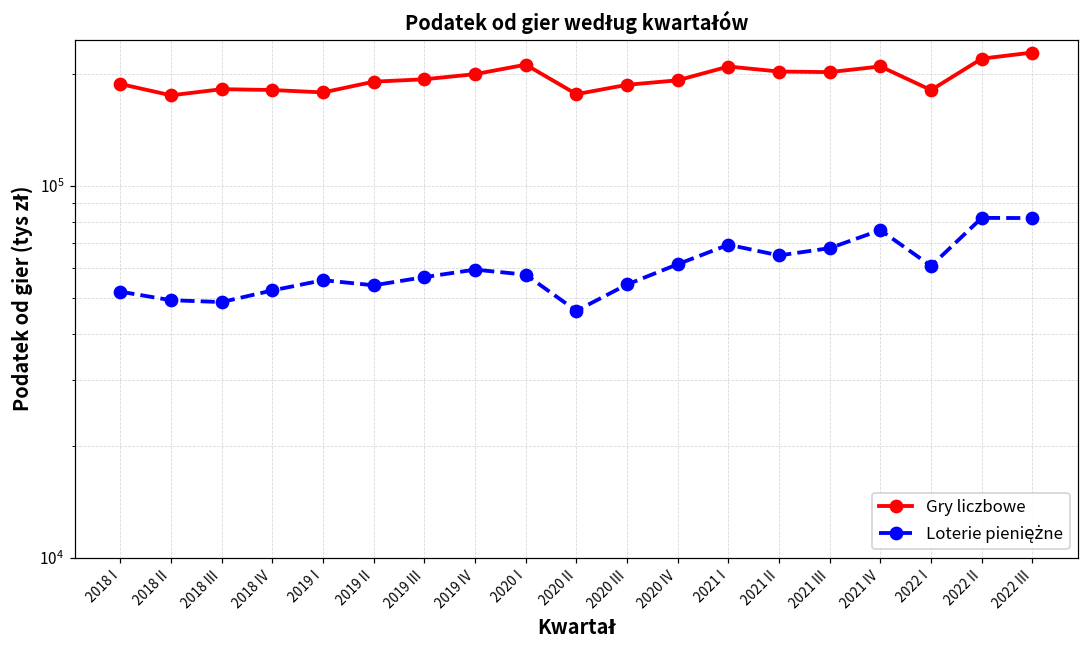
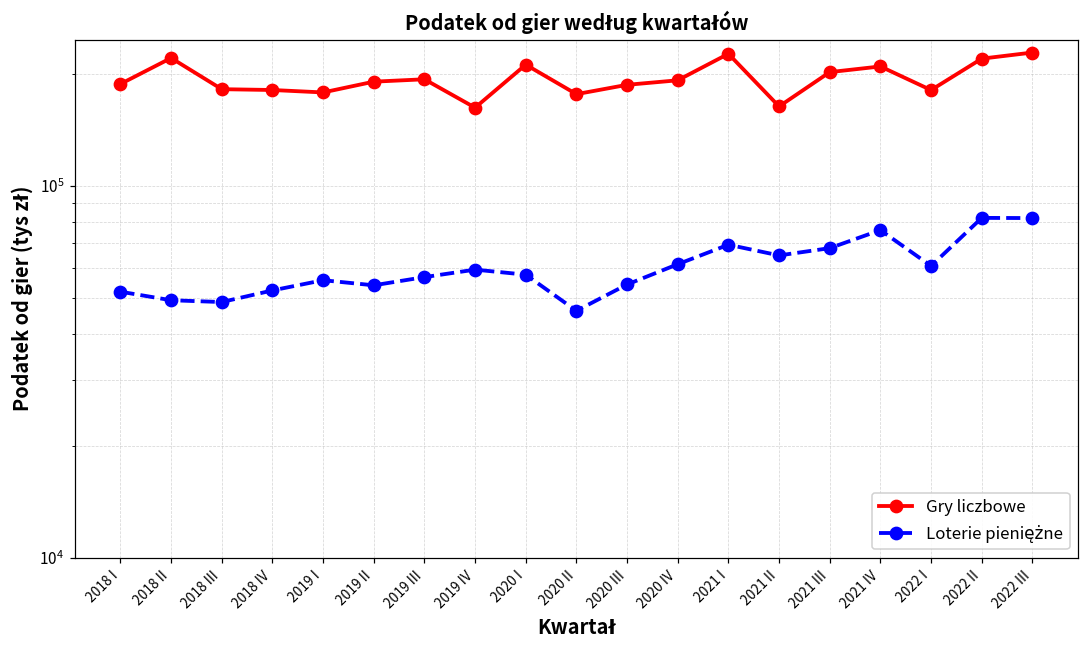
Gry liczbowe, 2018 II: 170000 -> 220000
Gry liczbowe, 2019 IV: 200000 -> 160000
Gry liczbowe, 2021 I: 210000 -> 230000
Gry liczbowe, 2021 II: 200000 -> 160000
